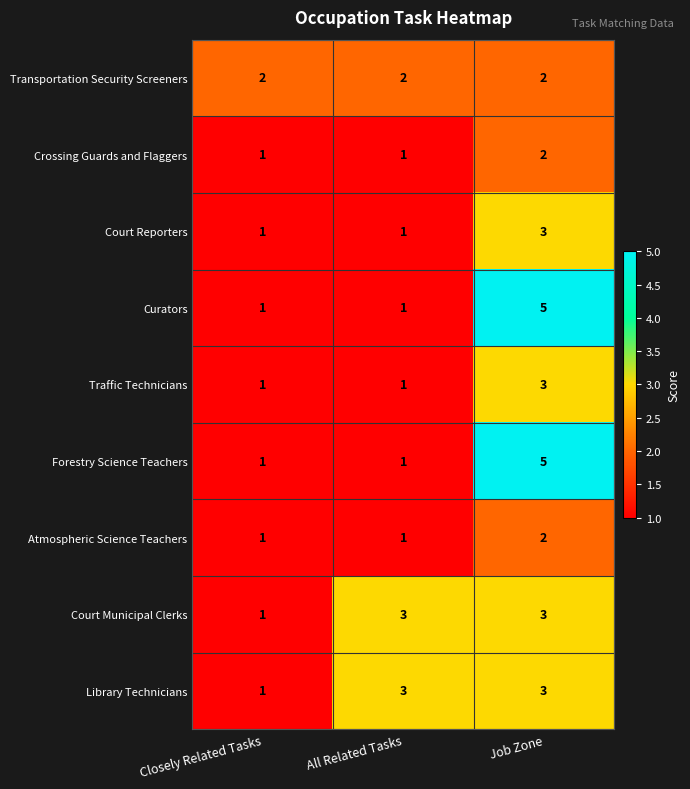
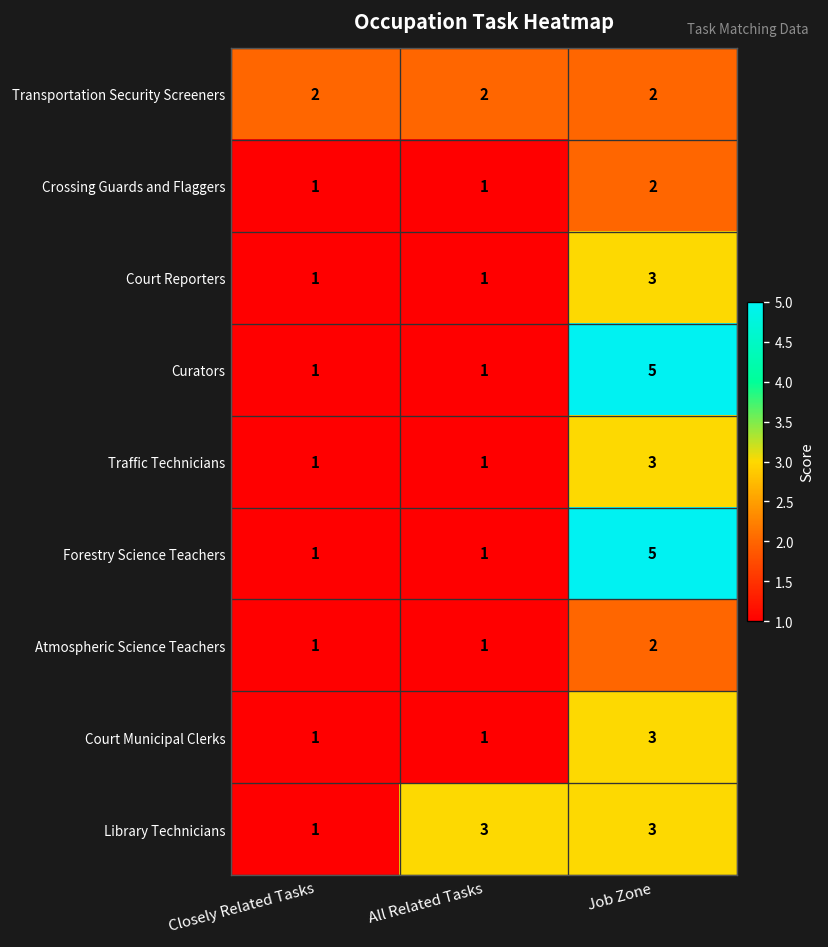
Court Municipal Clerks, All Related Tasks: 3 -> 1
